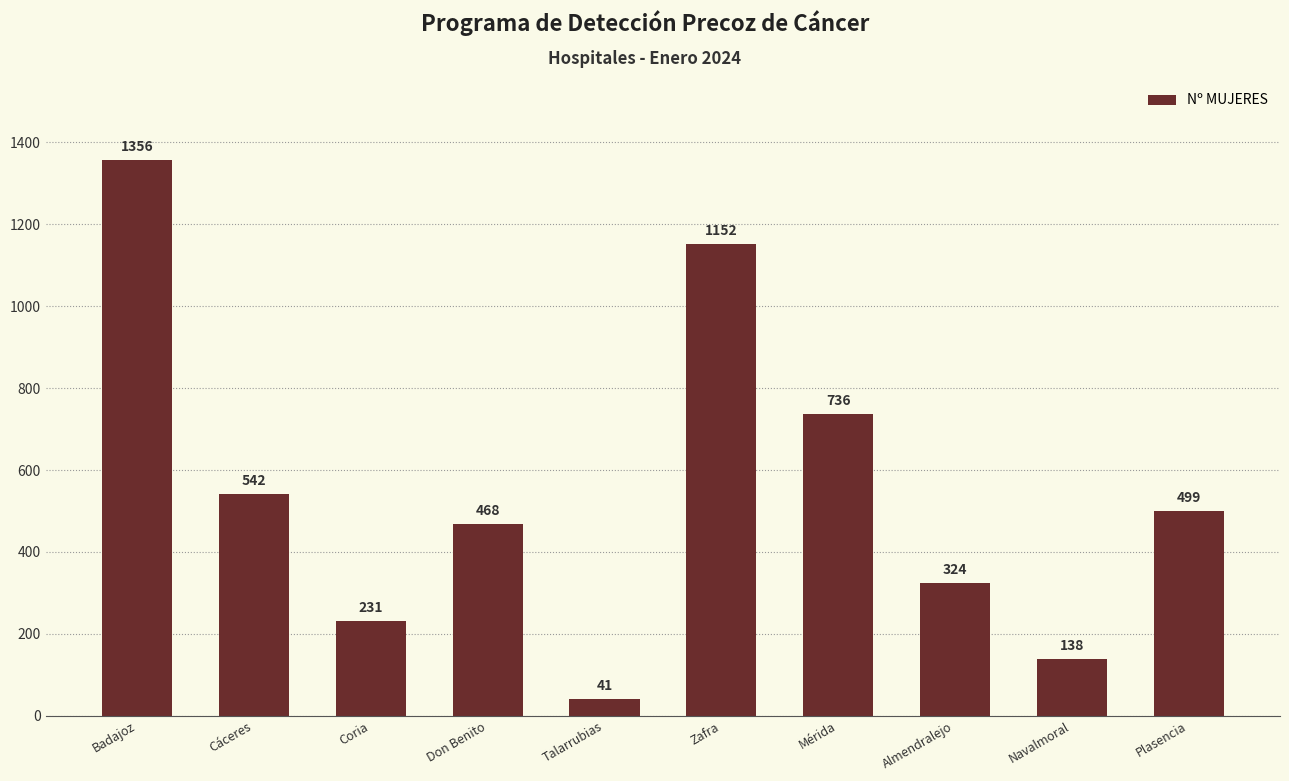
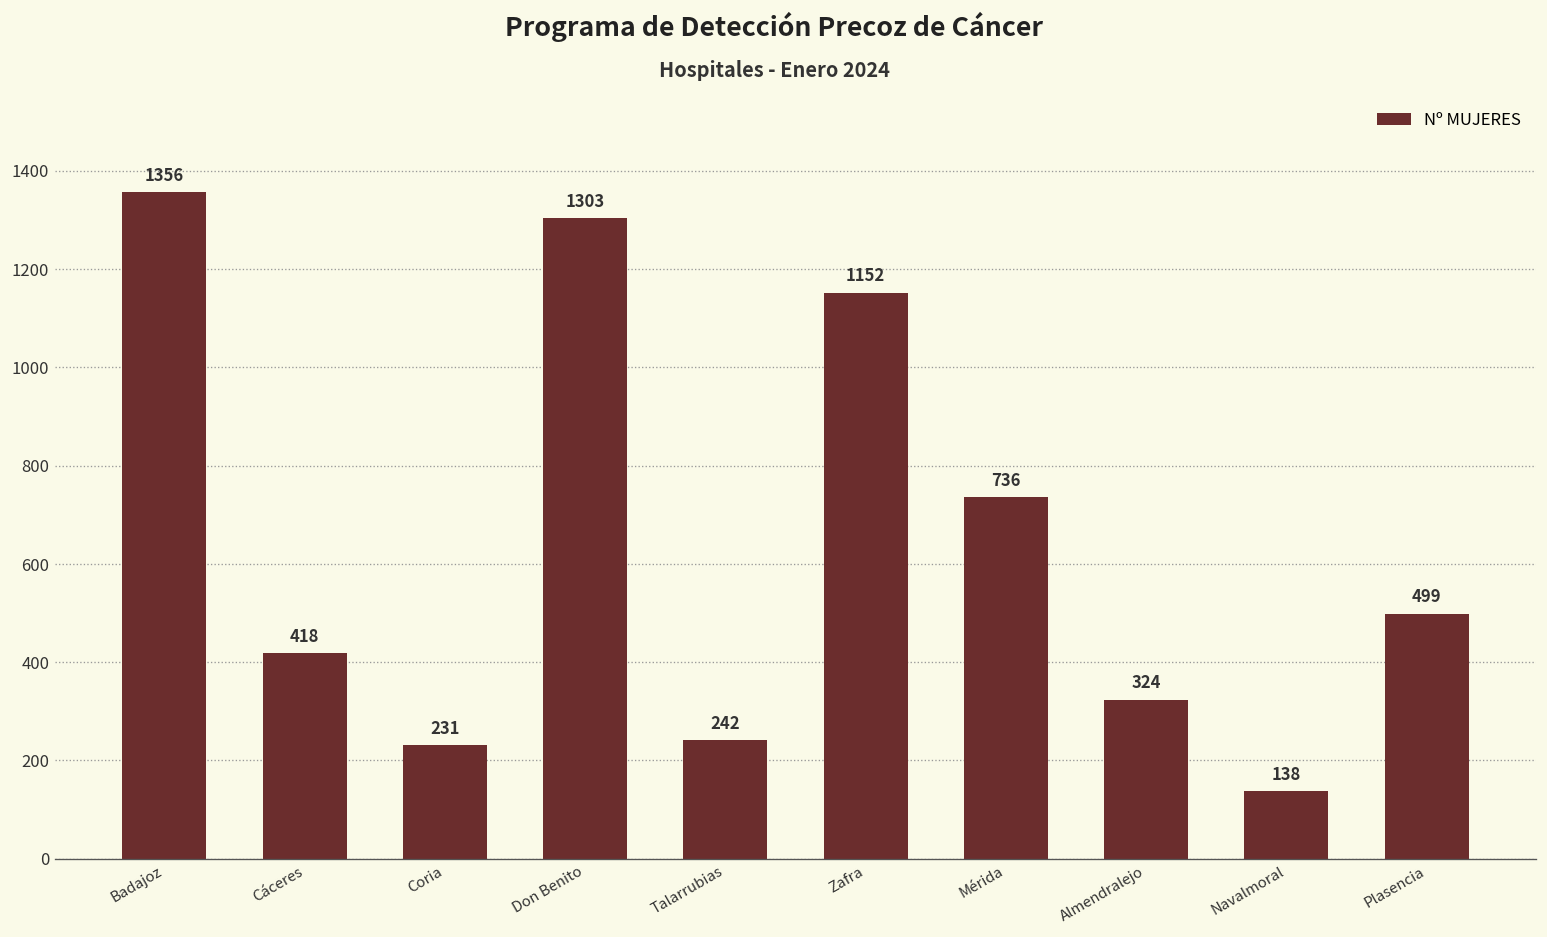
Cáceres: 542 -> 418
Don Benito: 468 -> 1303
Talarrubias: 41 -> 242
